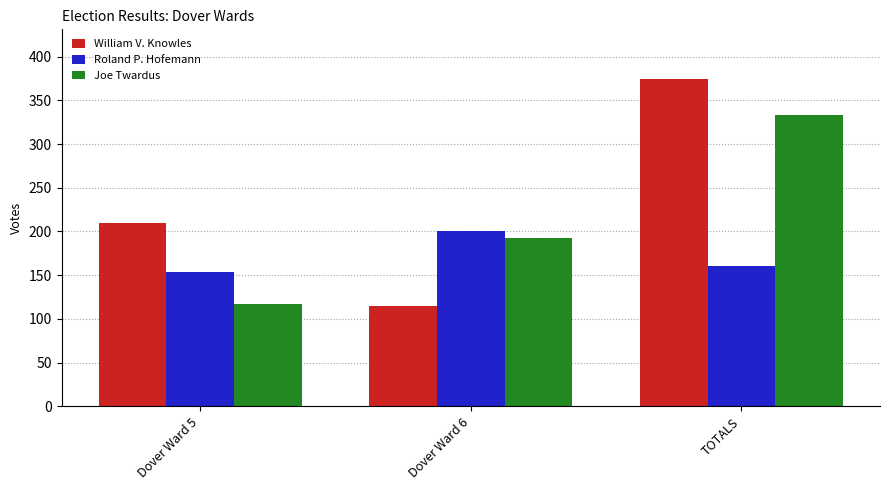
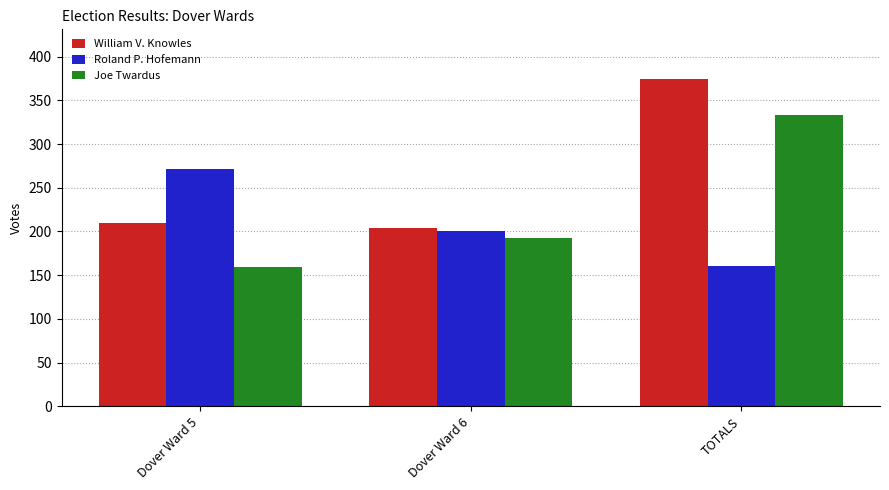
Roland P. Hofemann, Dover Ward 5: 150 -> 270
Joe Twardus, Dover Ward 5: 120 -> 160
William V. Knowles, Dover Ward 6: 120 -> 200
